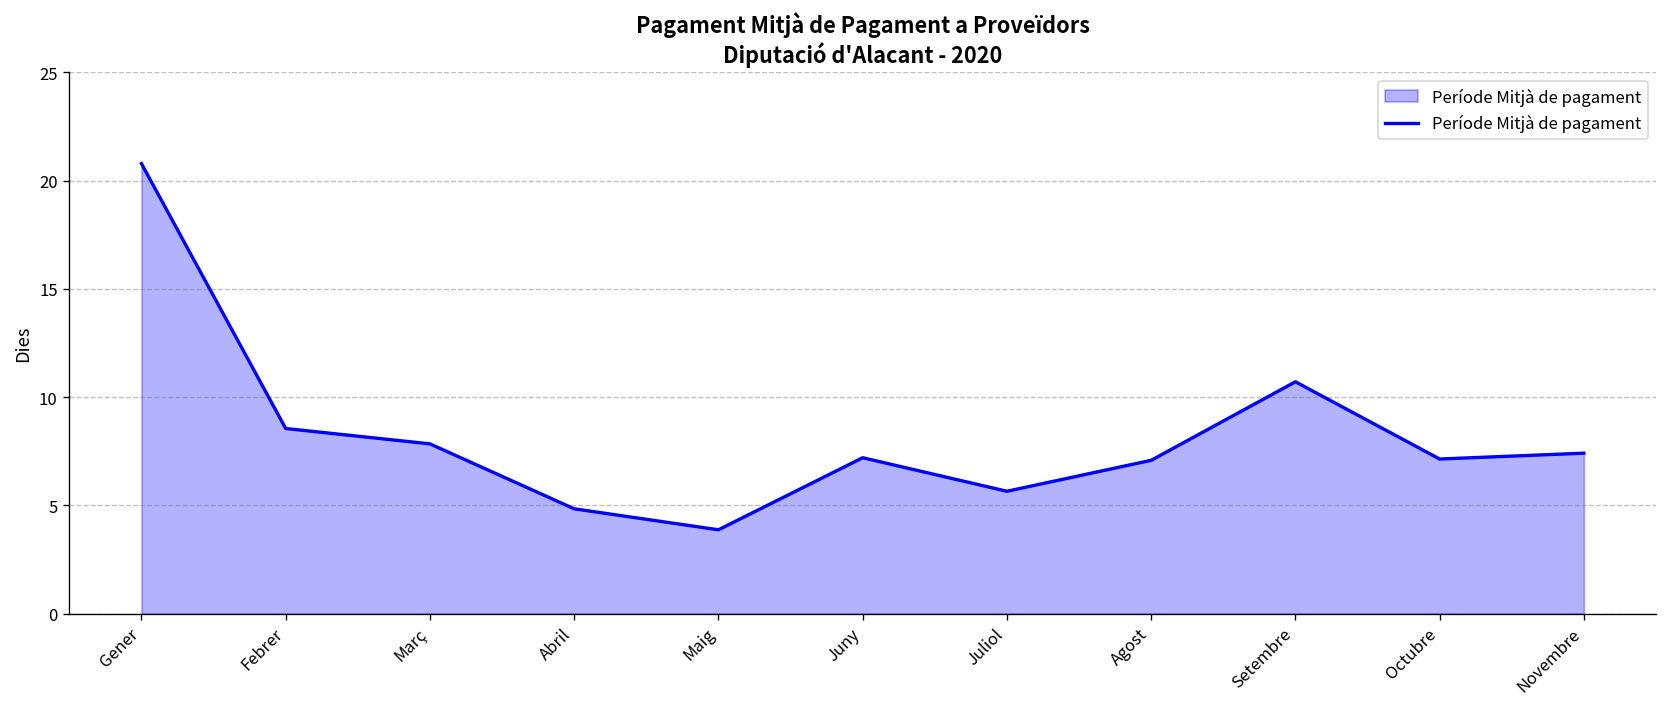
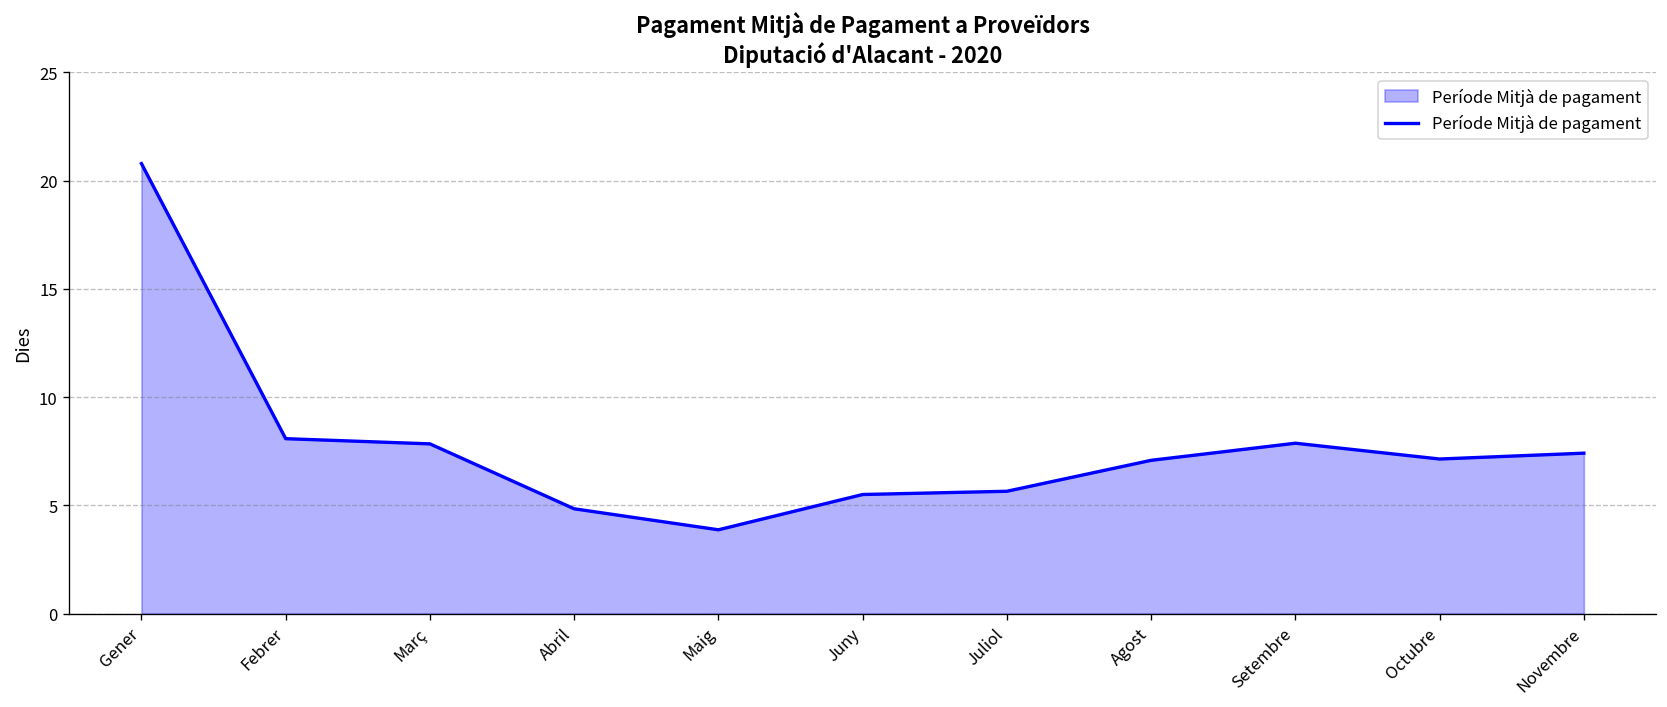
Febrer: 8.6 -> 8.1
Juny: 7.2 -> 5.5
Setembre: 10.7 -> 7.9
